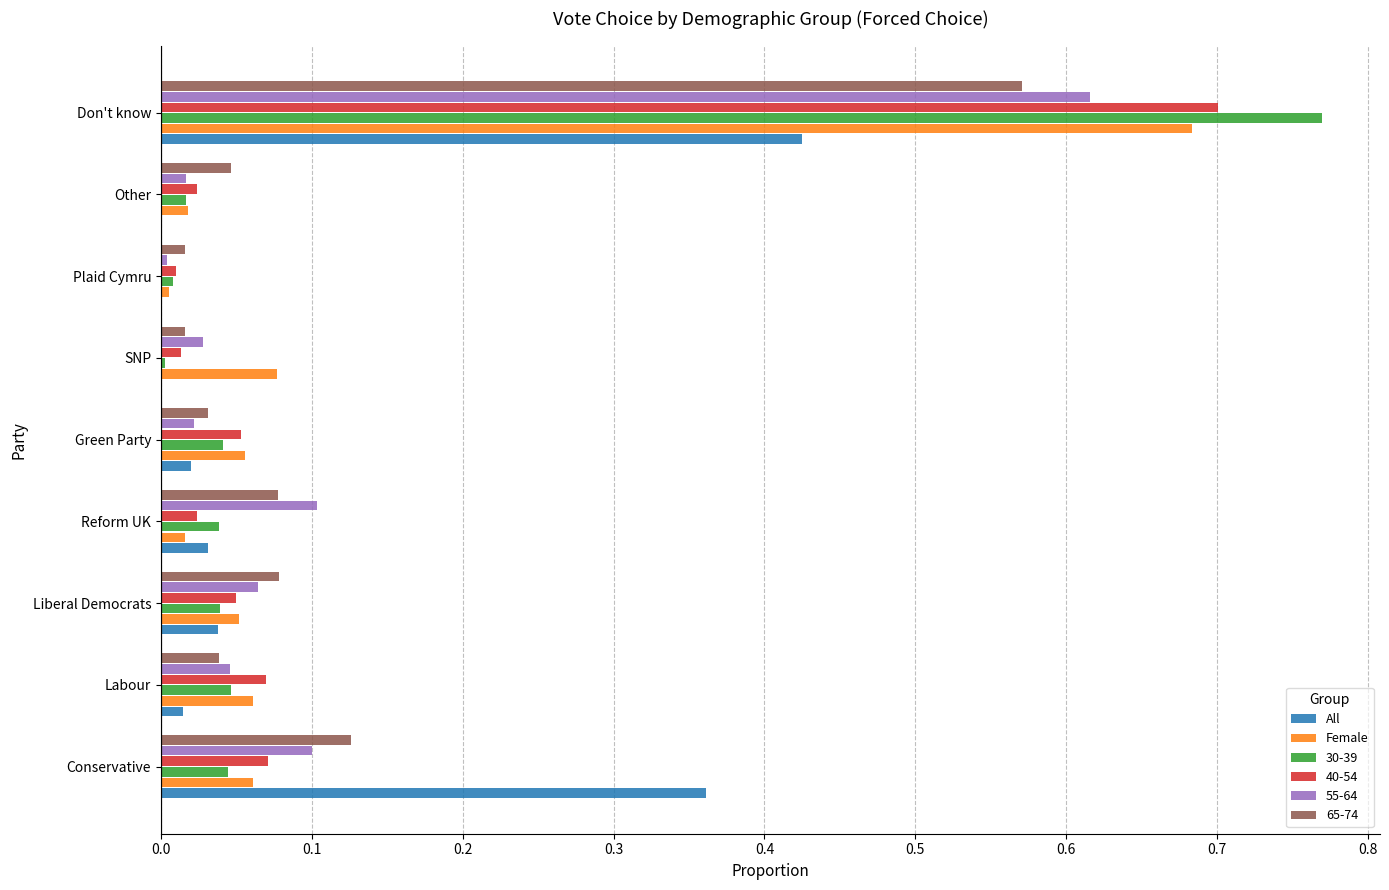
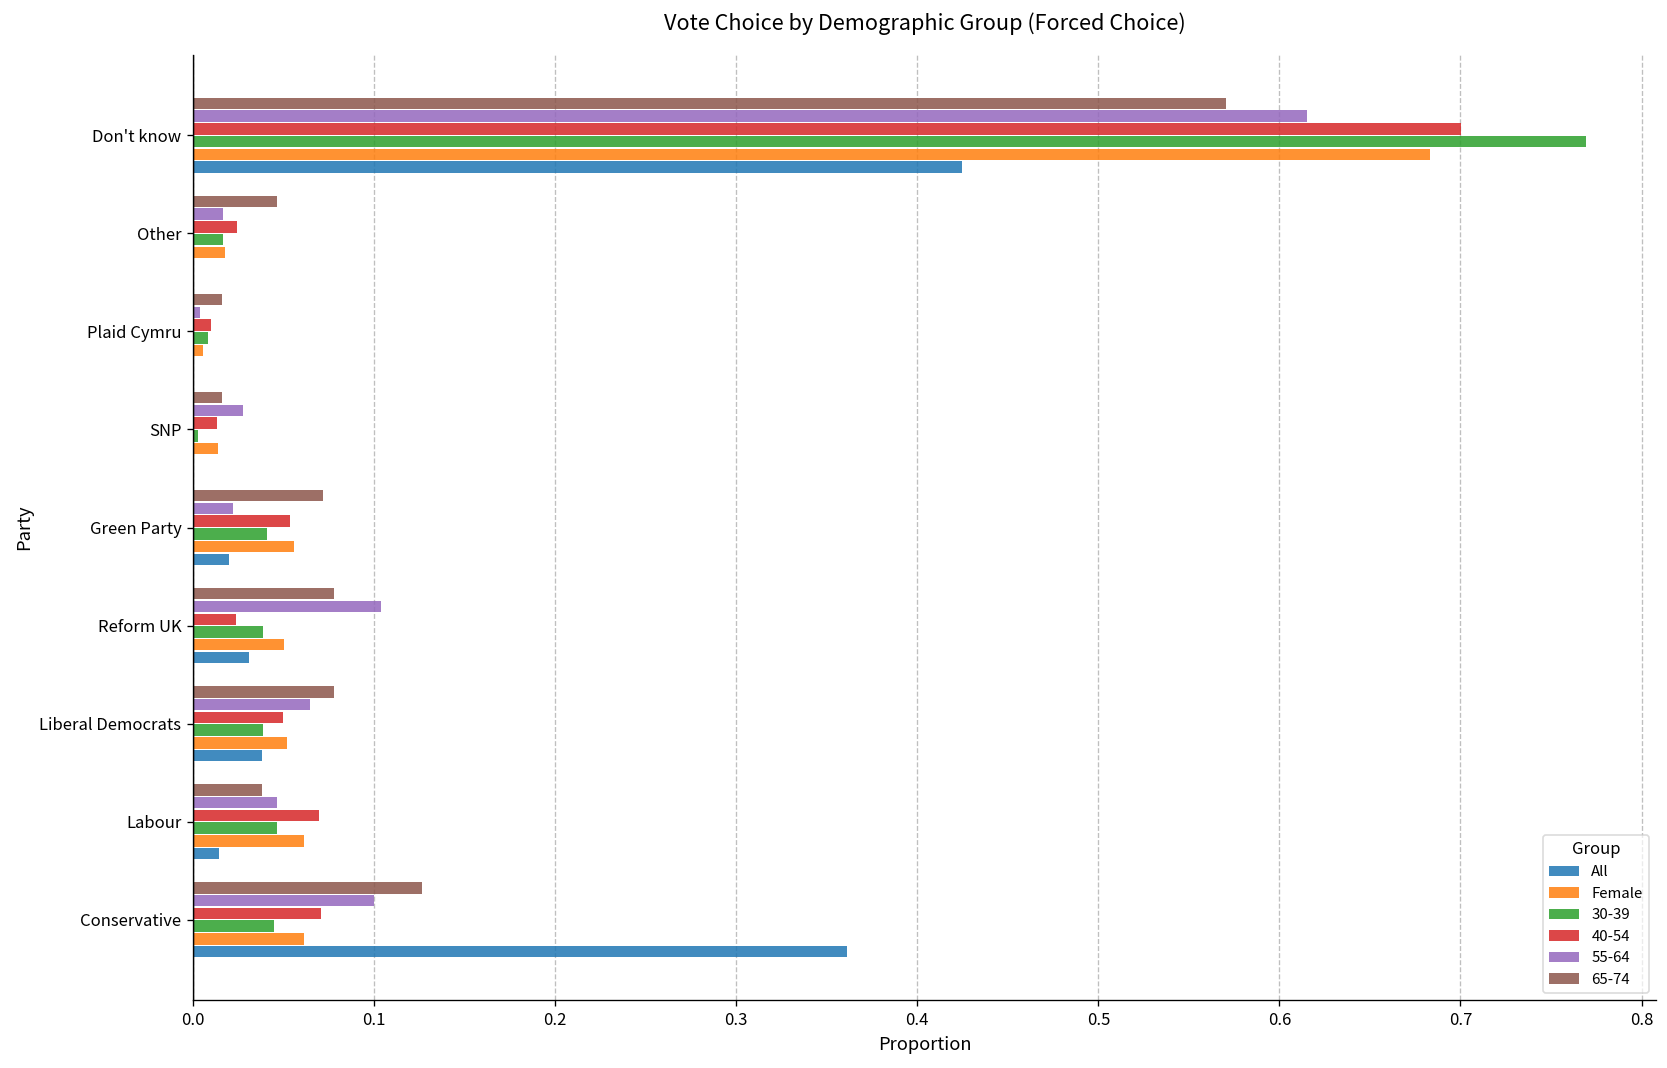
Female, SNP: 0.077 -> 0.014
65-74, Green Party: 0.031 -> 0.072
Female, Reform UK: 0.016 -> 0.050
